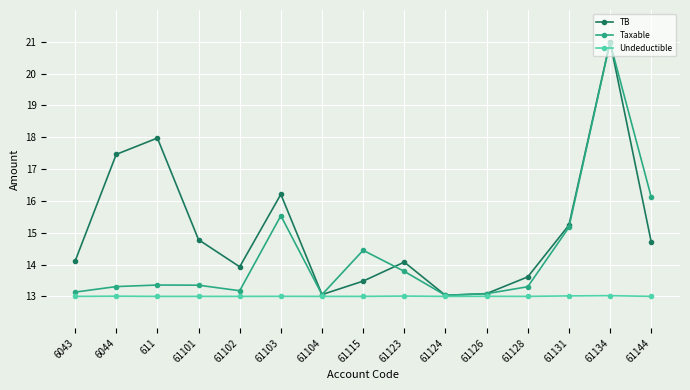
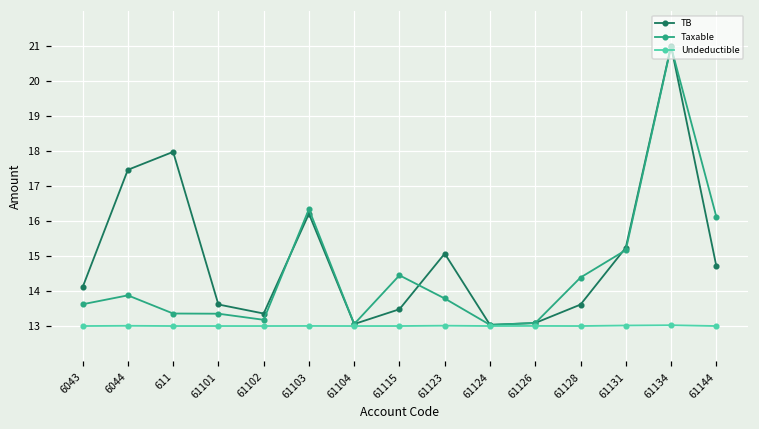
Taxable, 6043: 13.1 -> 13.6
Taxable, 6044: 13.3 -> 13.9
TB, 61101: 14.8 -> 13.6
TB, 61102: 13.9 -> 13.4
Taxable, 61103: 15.5 -> 16.3
TB, 61123: 14.1 -> 15.1
Taxable, 61128: 13.3 -> 14.4
